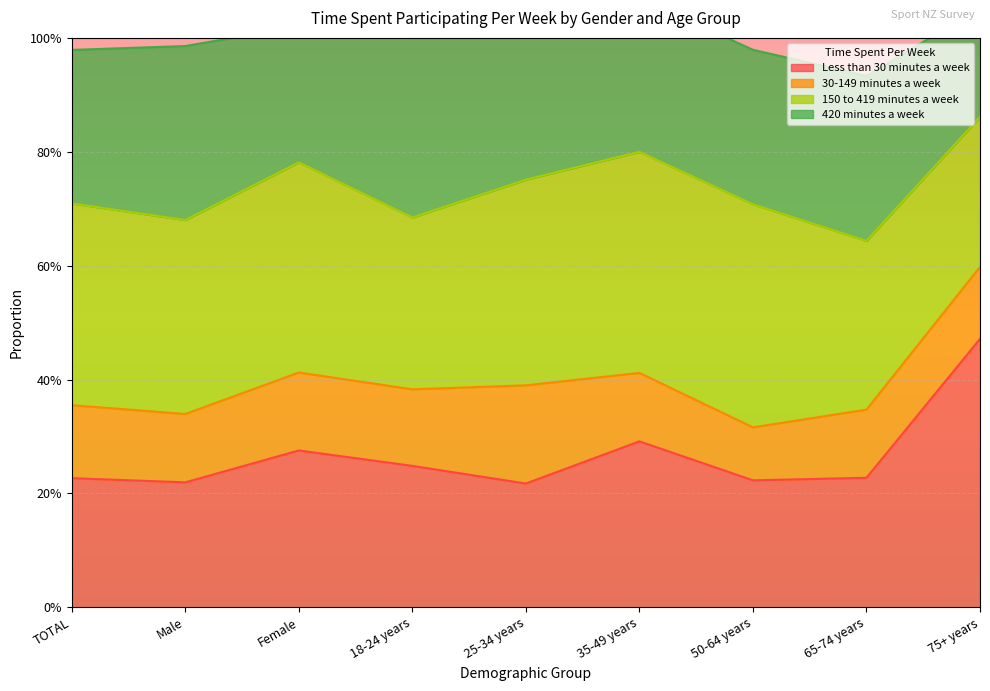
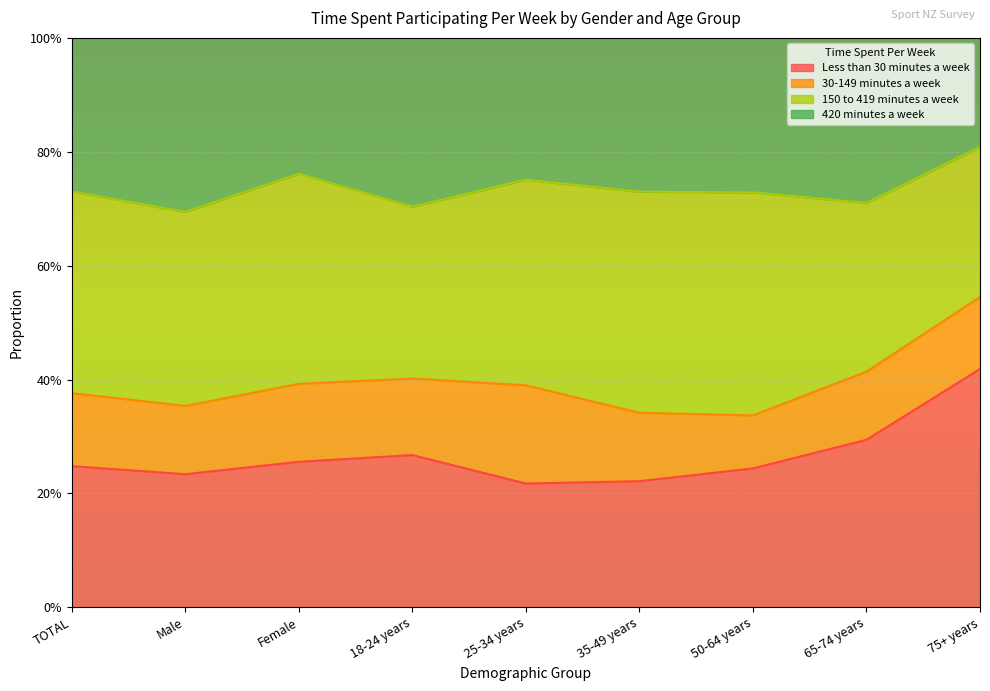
Less than 30 minutes a week, TOTAL: 23% -> 25%
Less than 30 minutes a week, Male: 22% -> 23%
Less than 30 minutes a week, Female: 28% -> 26%
Less than 30 minutes a week, 18-24 years: 25% -> 27%
Less than 30 minutes a week, 35-49 years: 29% -> 22%
Less than 30 minutes a week, 50-64 years: 22% -> 24%
Less than 30 minutes a week, 65-74 years: 23% -> 29%
Less than 30 minutes a week, 75+ years: 47% -> 42%
